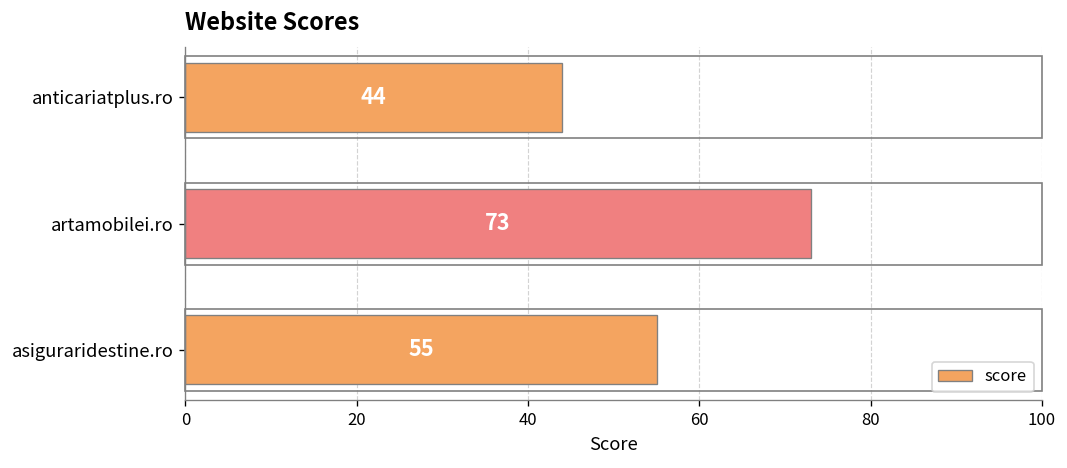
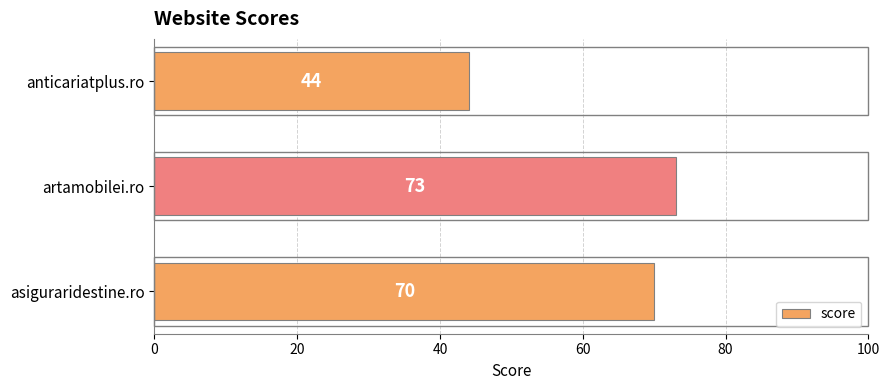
asiguraridestine.ro: 55 -> 70
